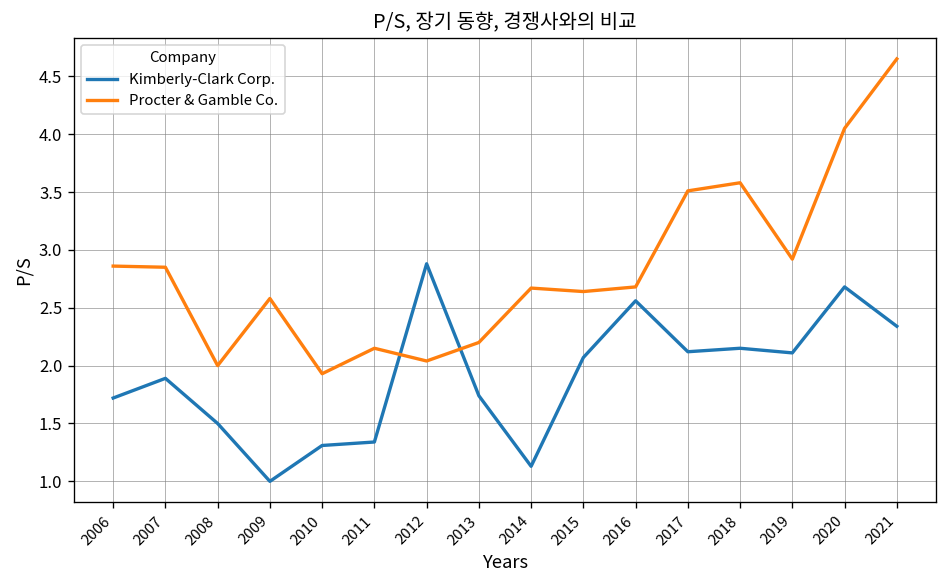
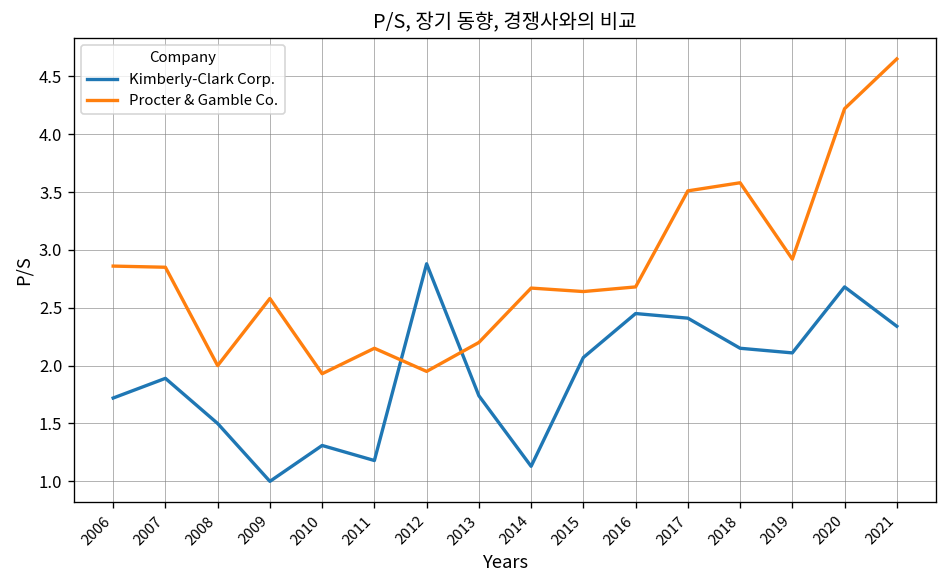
Kimberly-Clark Corp., 2011: 1.3 -> 1.2
Procter & Gamble Co., 2012: 2.04 -> 1.95
Kimberly-Clark Corp., 2016: 2.6 -> 2.5
Kimberly-Clark Corp., 2017: 2.1 -> 2.4
Procter & Gamble Co., 2020: 4.1 -> 4.2
